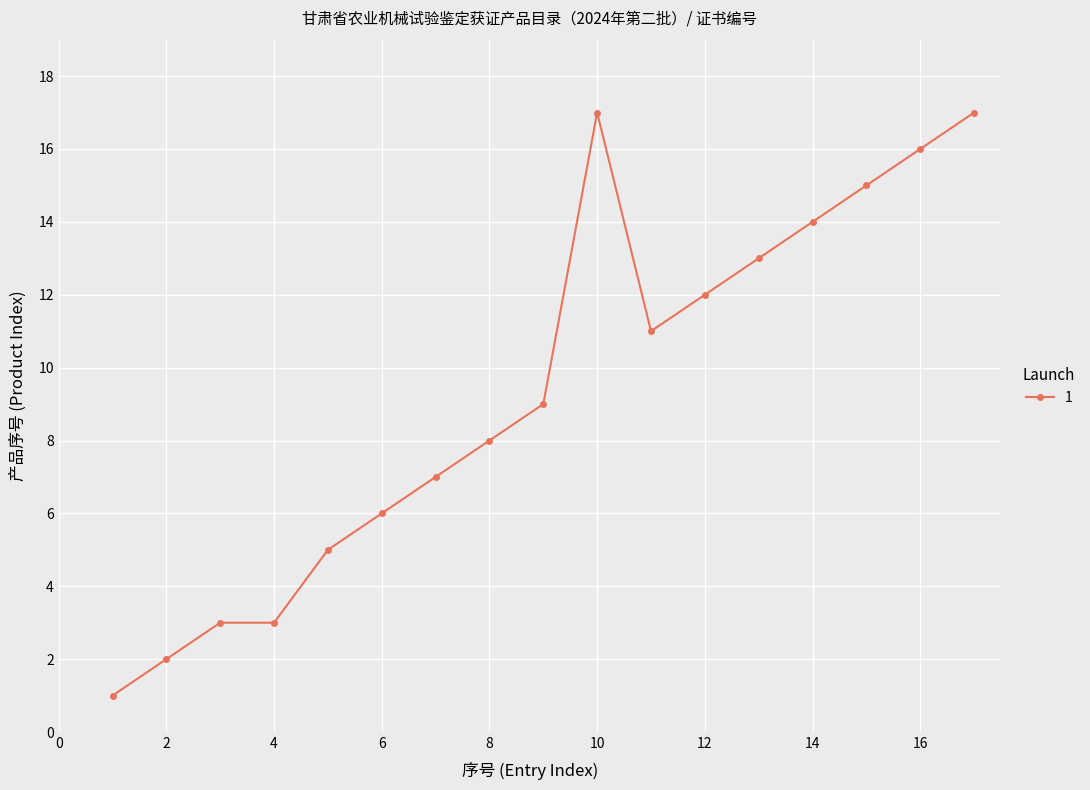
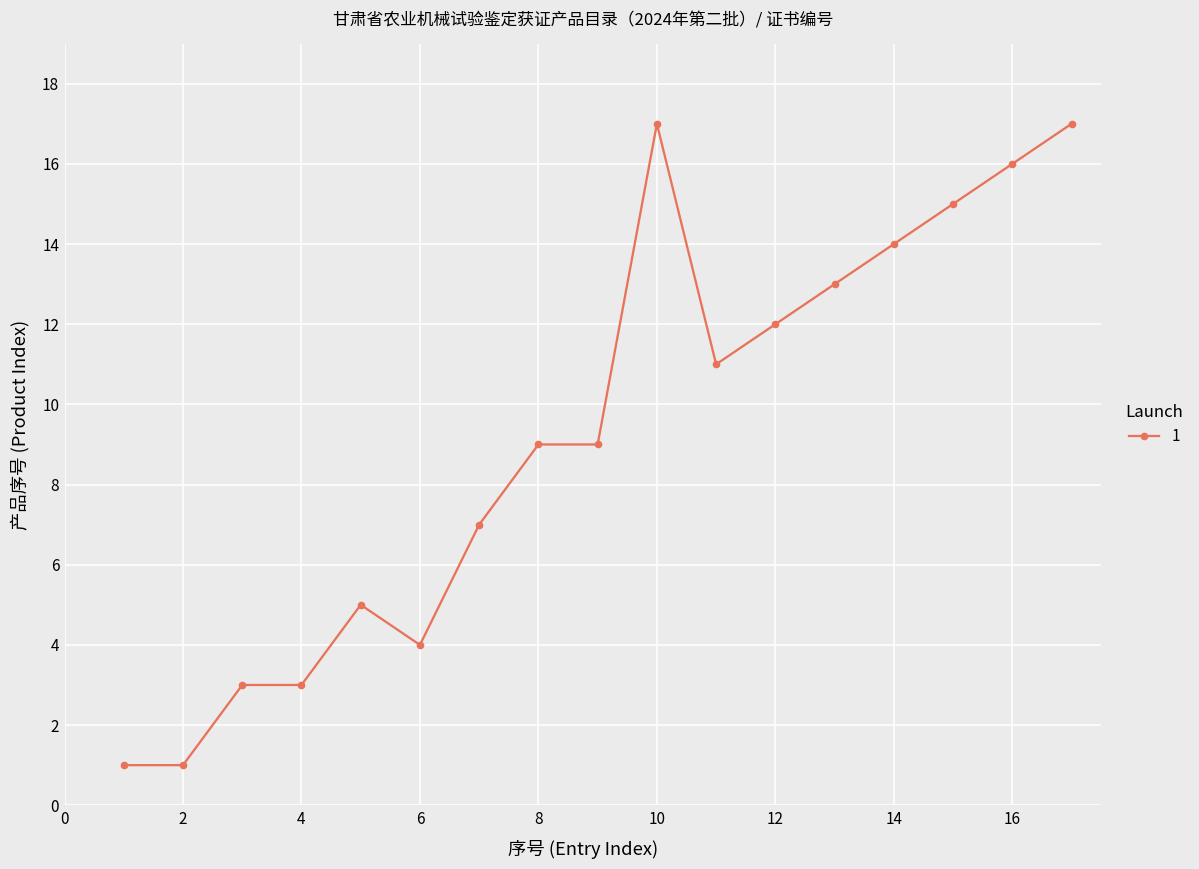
2: 2 -> 1
6: 6 -> 4
8: 8 -> 9
